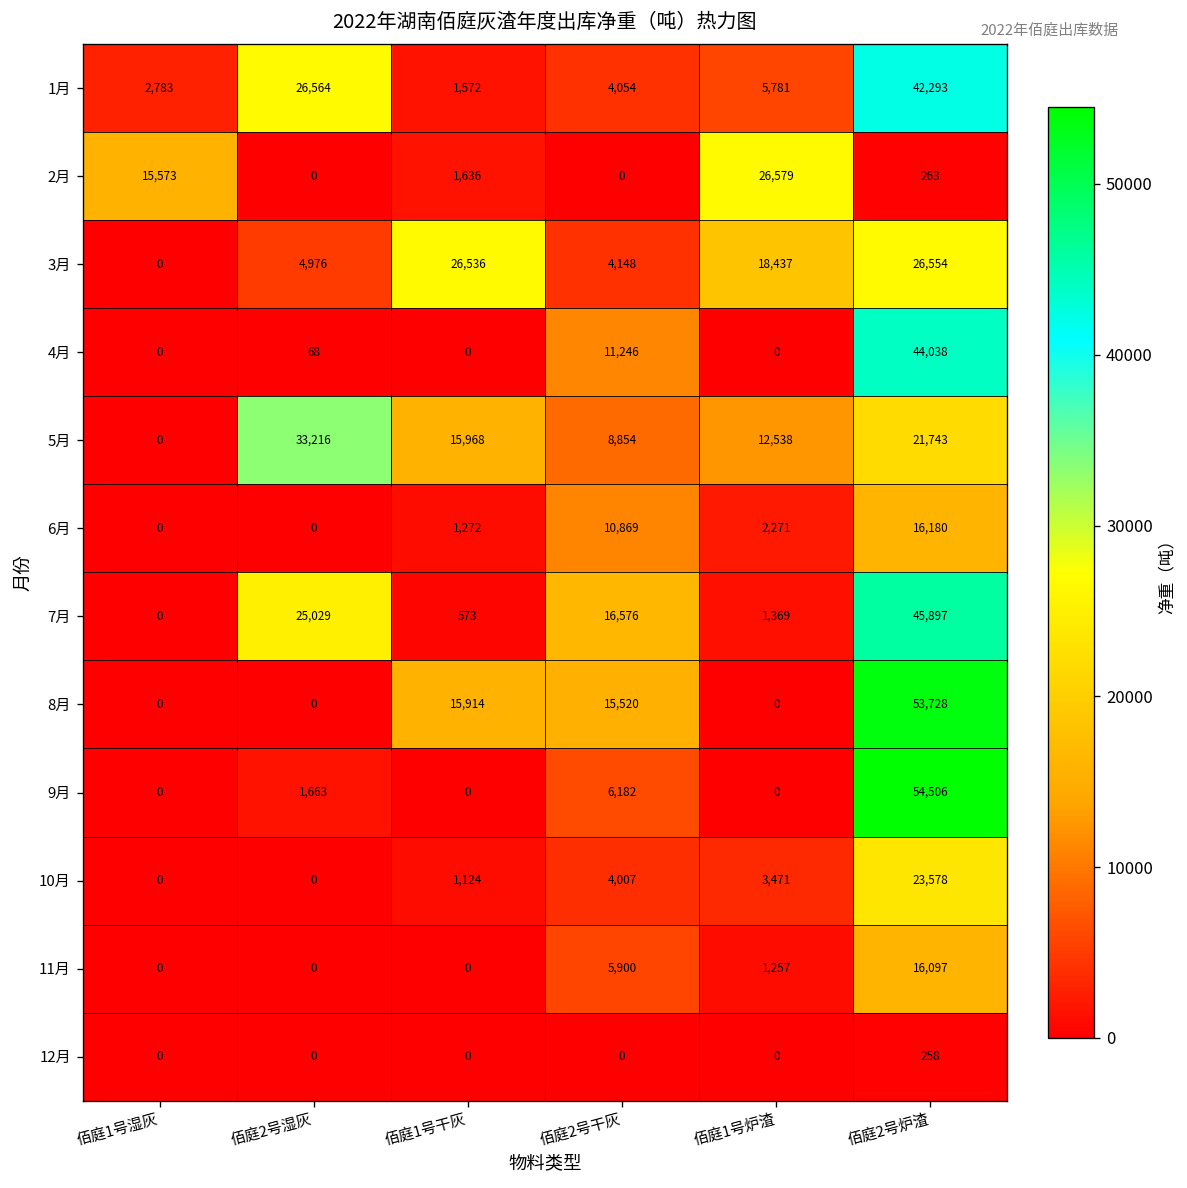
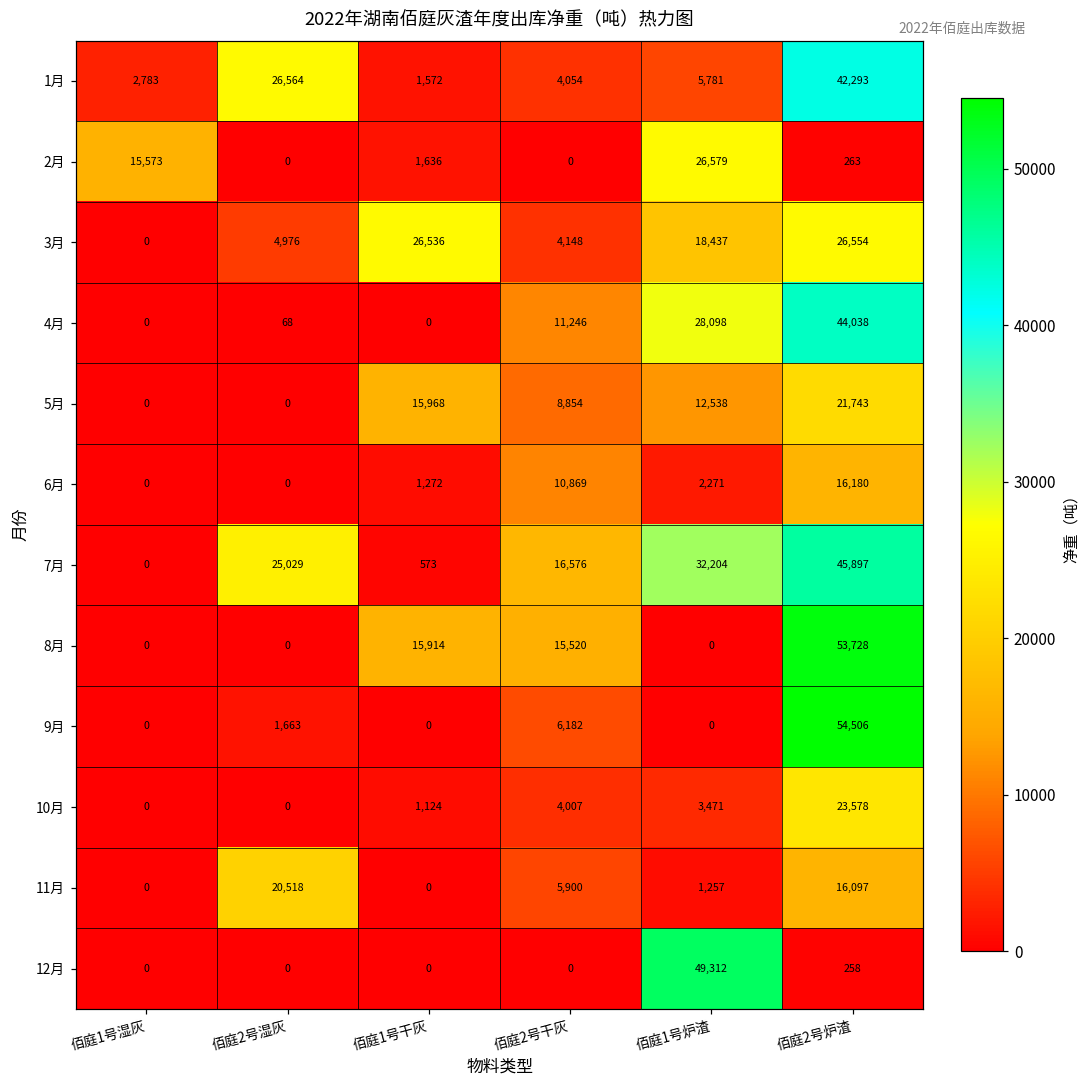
4月, 佰庭1号炉渣: 0 -> 28,098
5月, 佰庭2号湿灰: 33,216 -> 0
7月, 佰庭1号炉渣: 1,369 -> 32,204
11月, 佰庭2号湿灰: 0 -> 20,518
12月, 佰庭1号炉渣: 0 -> 49,312
